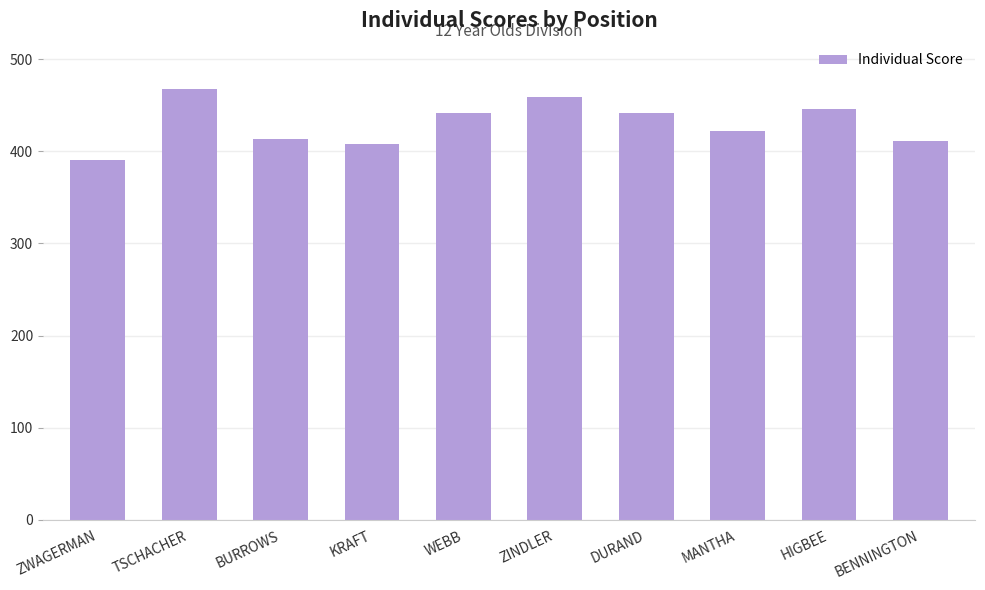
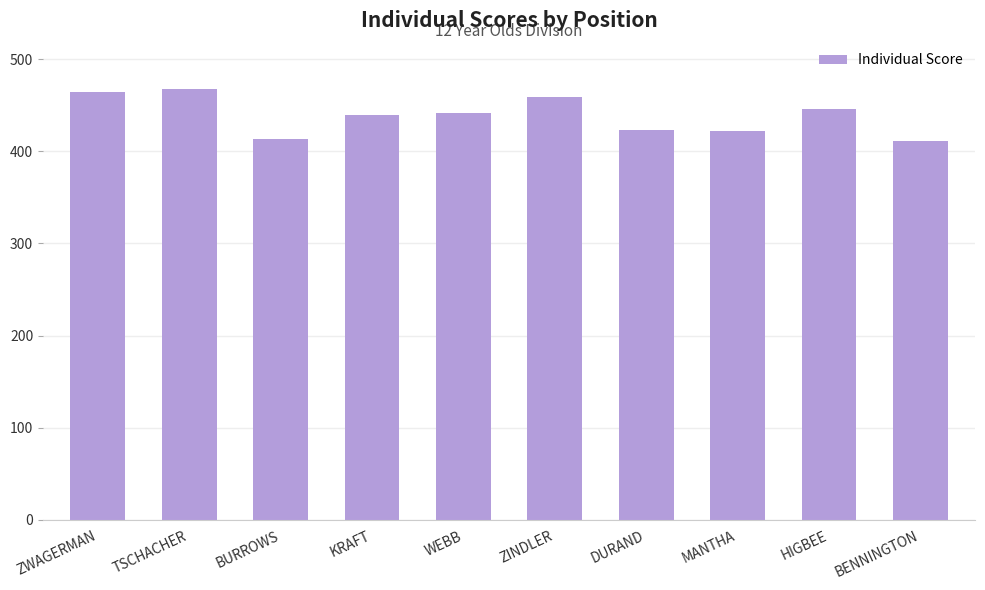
ZWAGERMAN: 390 -> 470
KRAFT: 410 -> 440
DURAND: 440 -> 420
